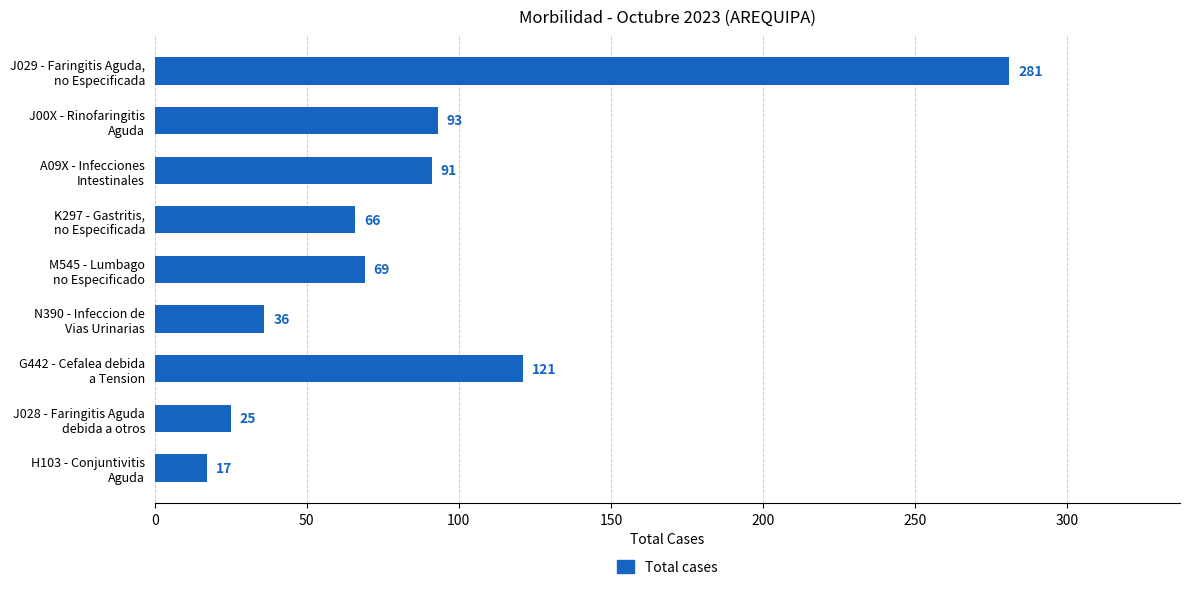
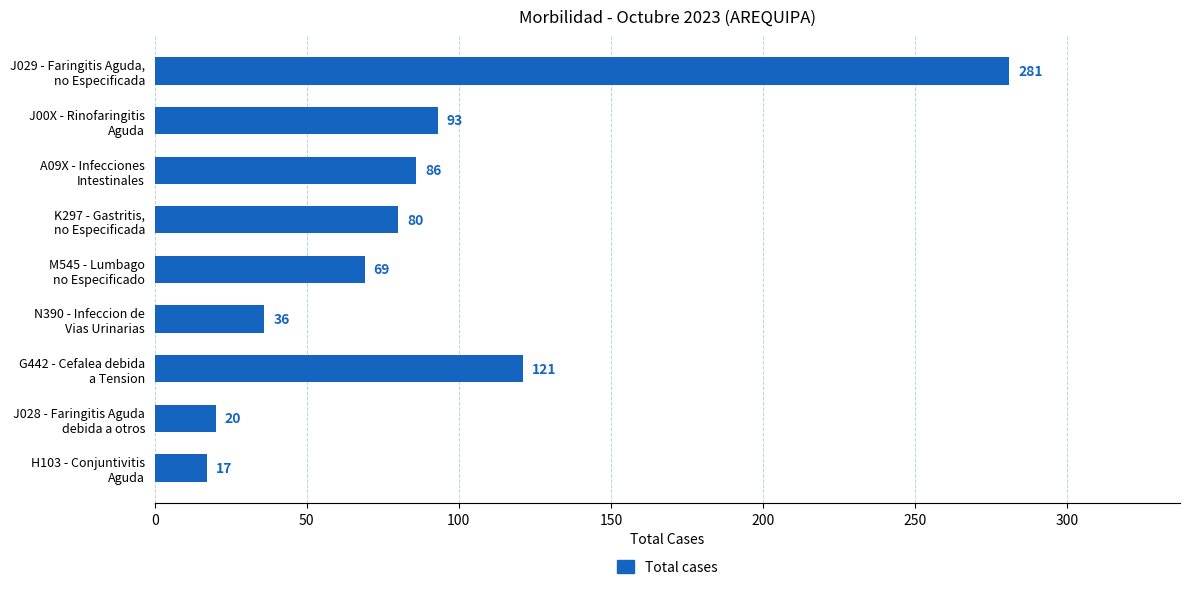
A09X - Infecciones Intestinales: 91 -> 86
K297 - Gastritis, no Especificada: 66 -> 80
J028 - Faringitis Aguda debida a otros: 25 -> 20
